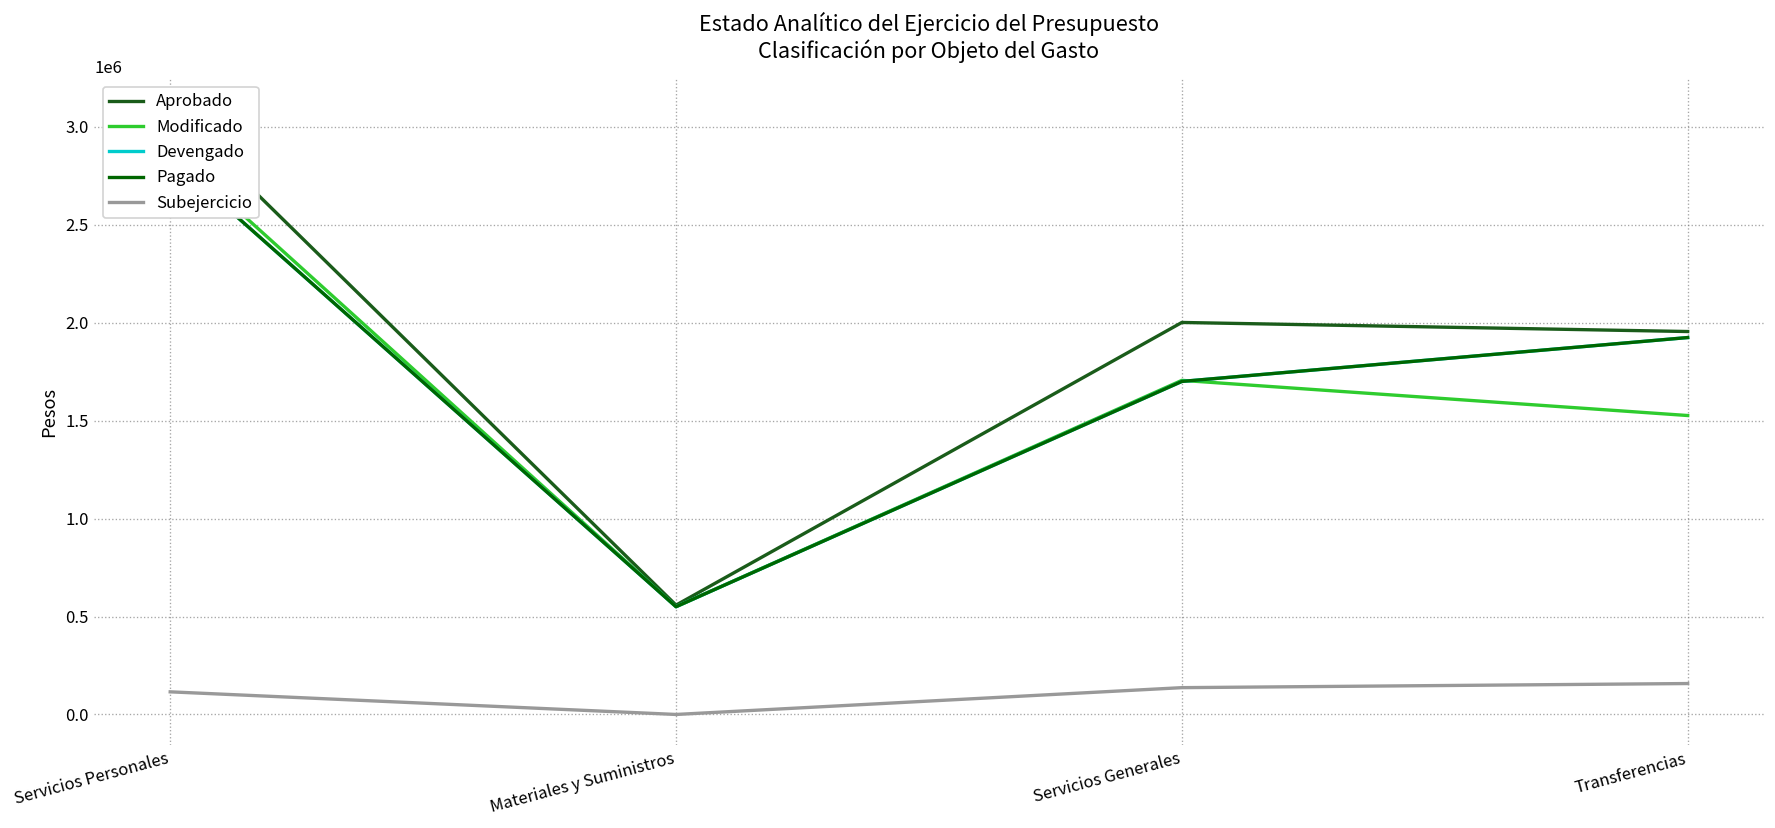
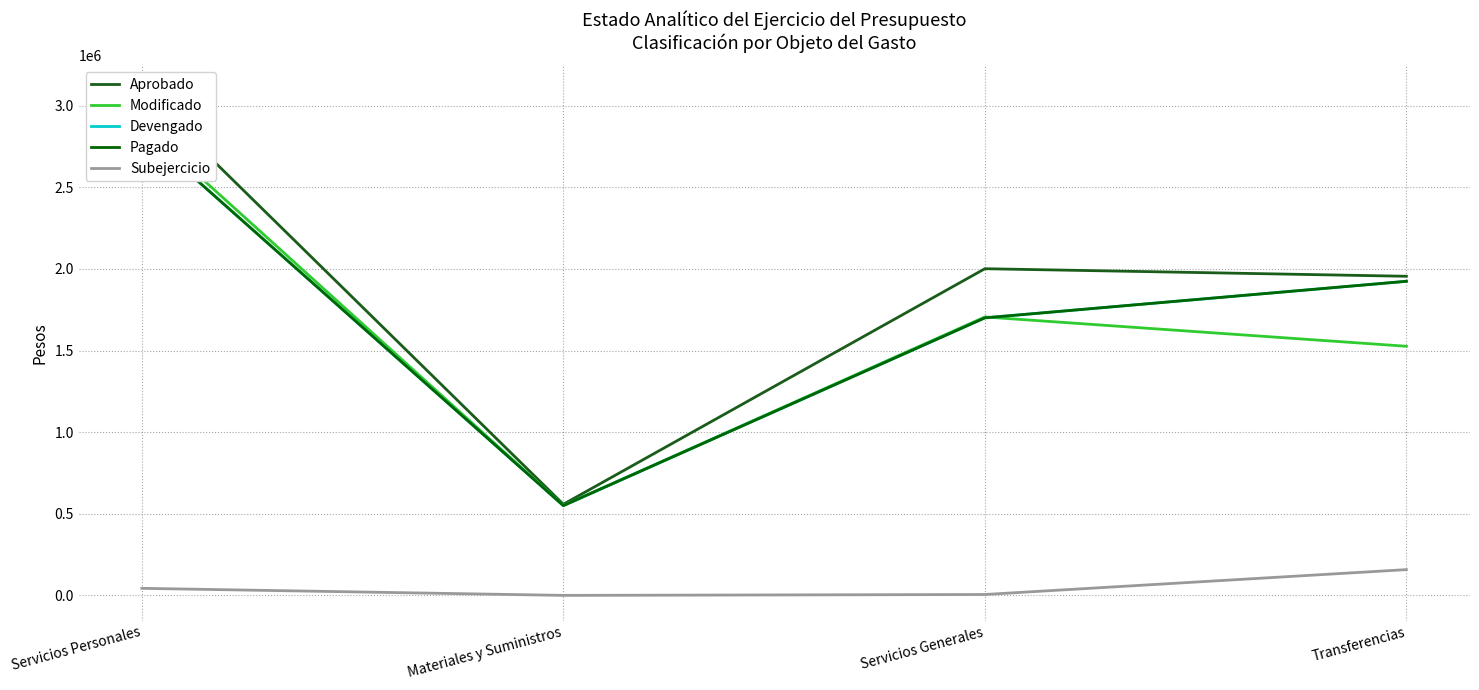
Subejercicio, Servicios Personales: 120000 -> 40000
Subejercicio, Servicios Generales: 140000 -> 10000
